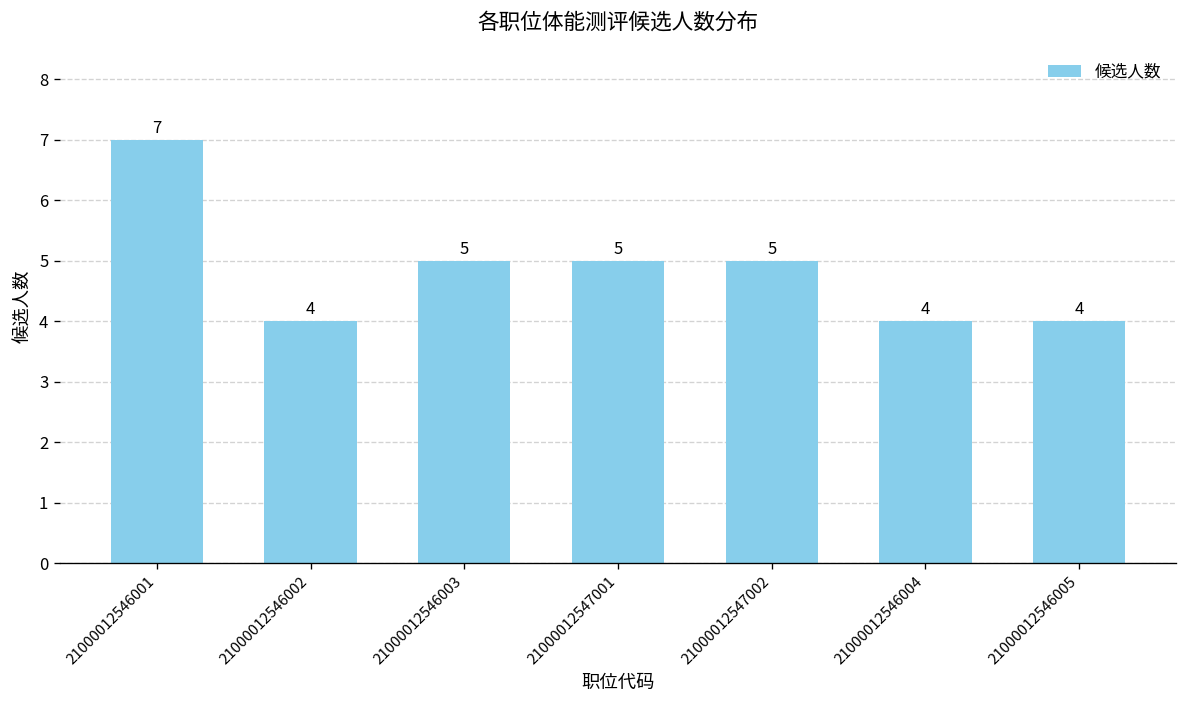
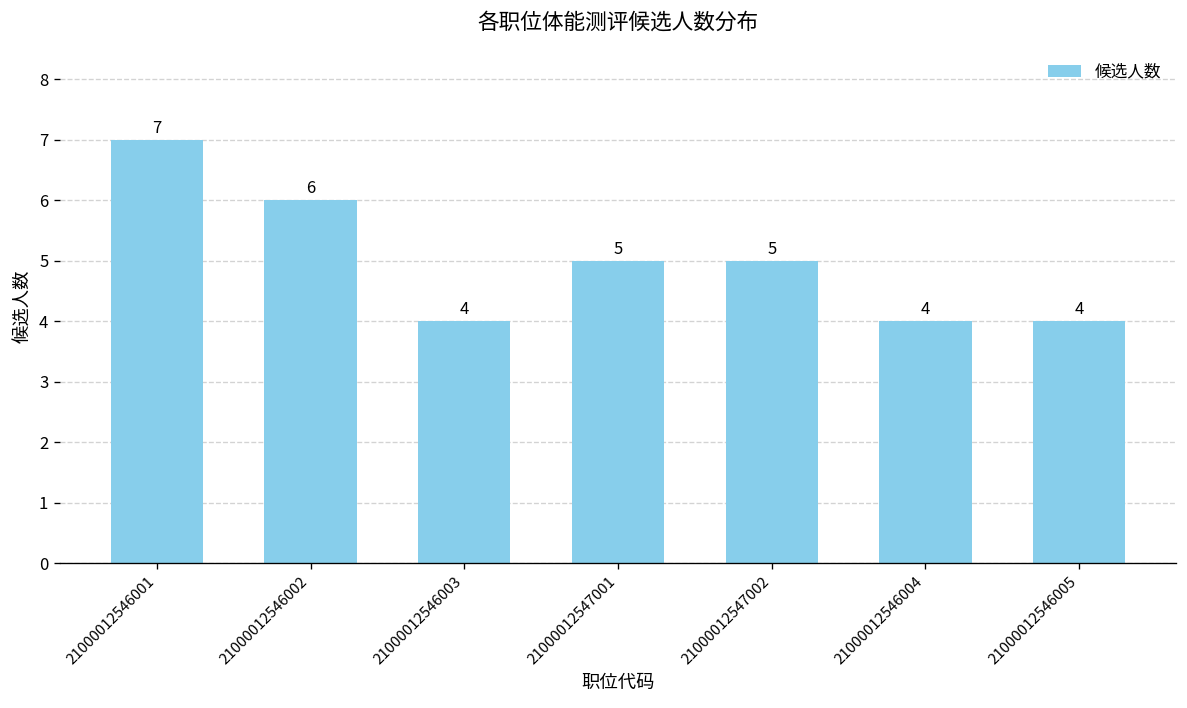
21000012546002: 4 -> 6
21000012546003: 5 -> 4
